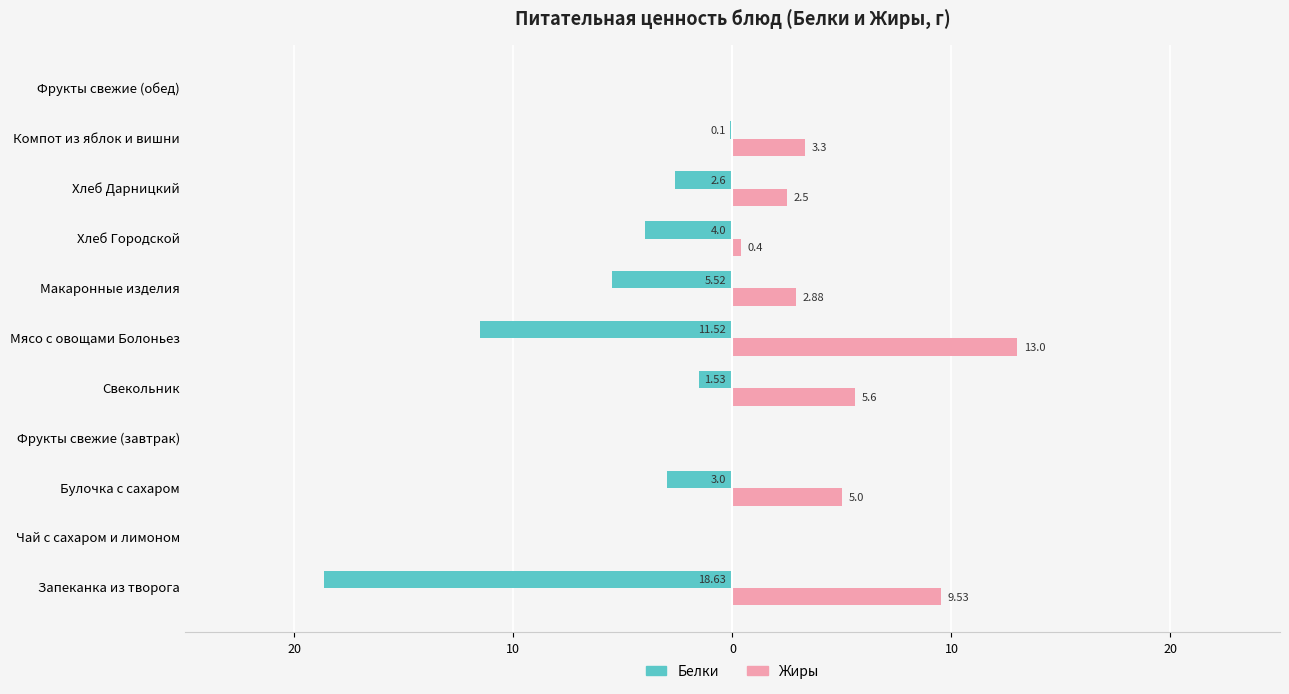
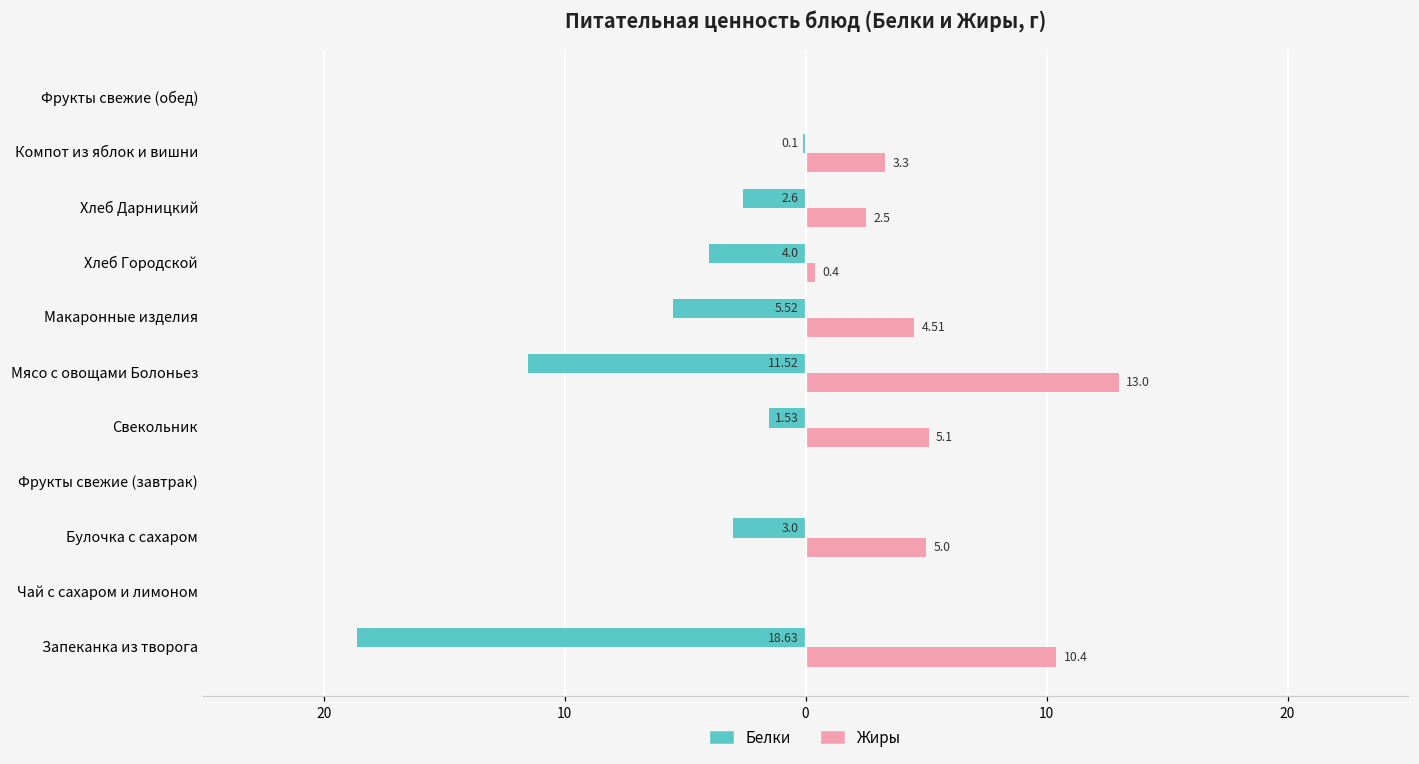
Жиры, Макаронные изделия: 2.88 -> 4.51
Жиры, Свекольник: 5.6 -> 5.1
Жиры, Запеканка из творога: 9.53 -> 10.4
